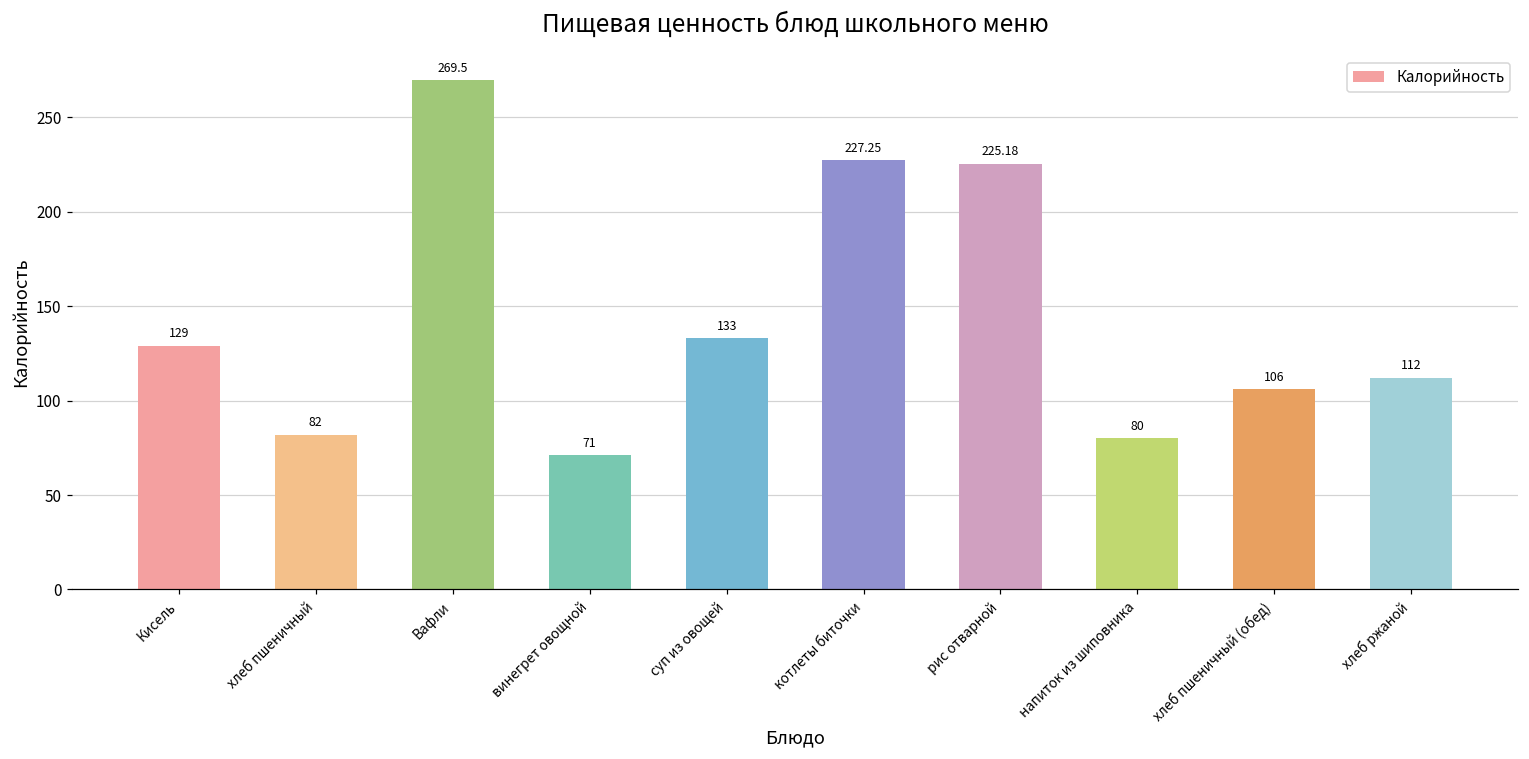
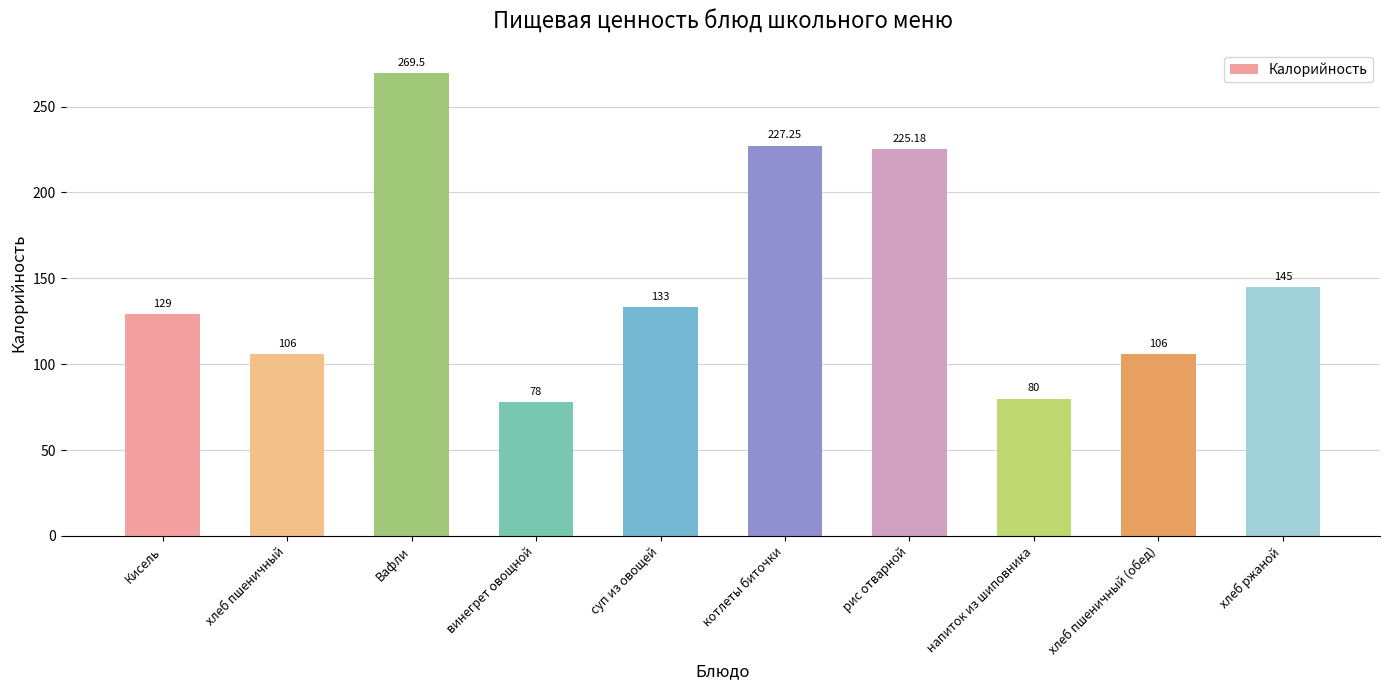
хлеб пшеничный: 82 -> 106
винегрет овощной: 71 -> 78
хлеб ржаной: 112 -> 145
